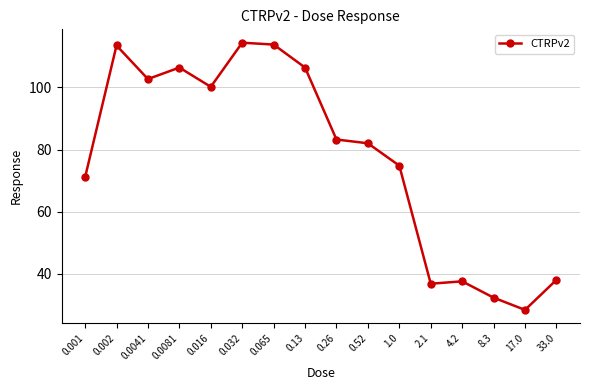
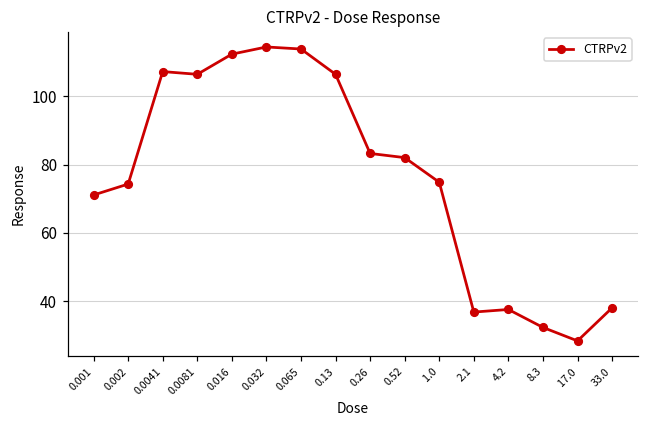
0.002: 114 -> 74
0.0041: 103 -> 107
0.016: 100 -> 112
